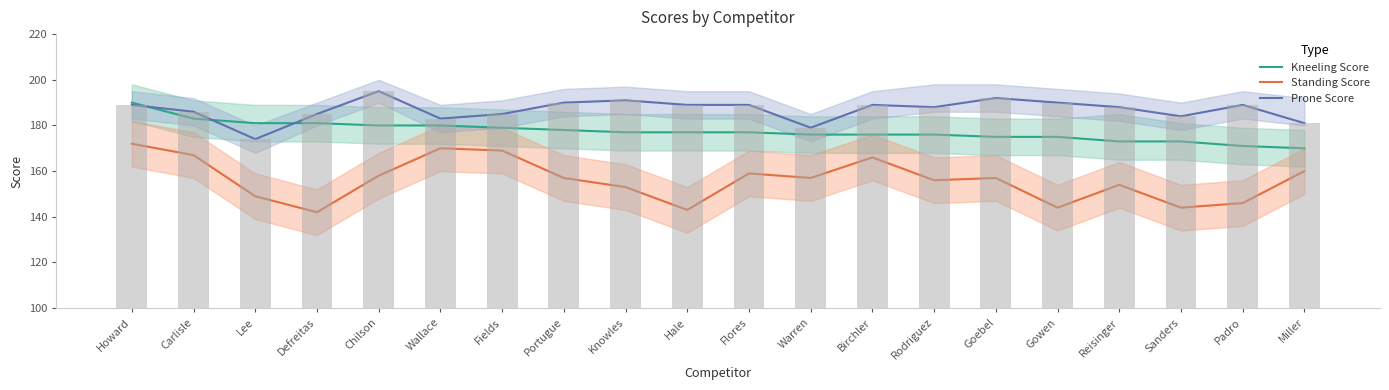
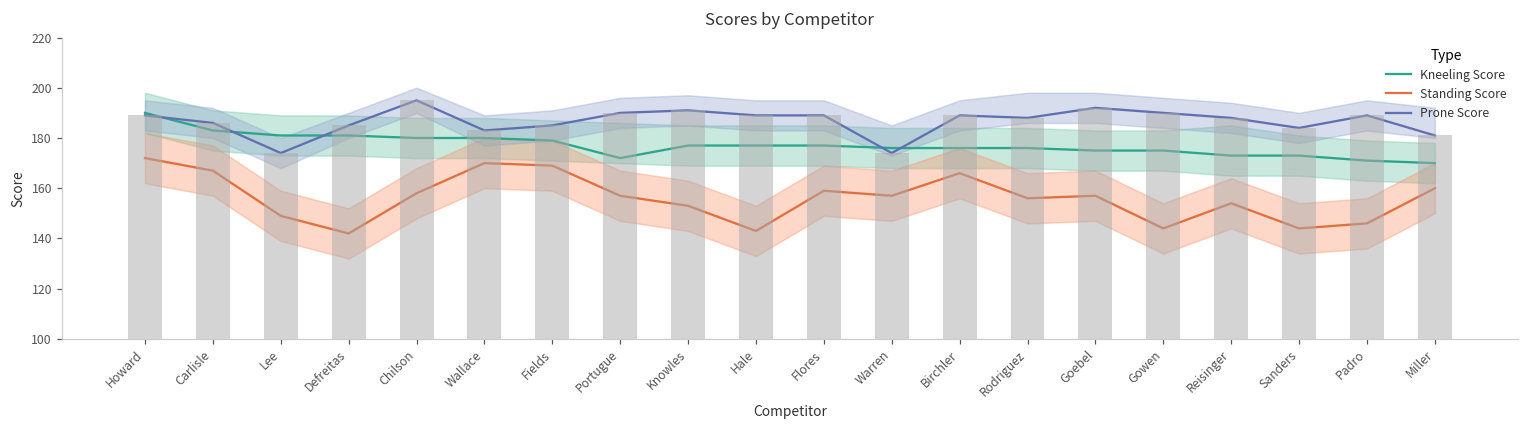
Kneeling Score, Portugue: 178 -> 172
Prone Score, Warren: 179 -> 174
